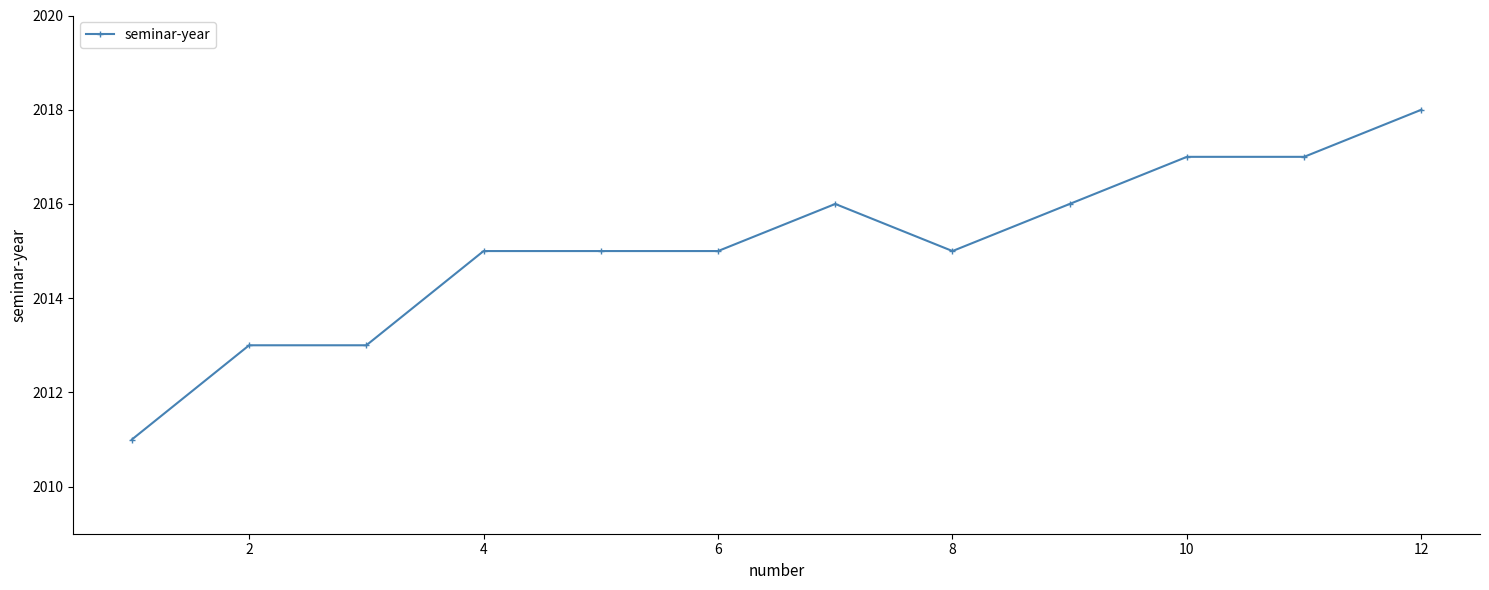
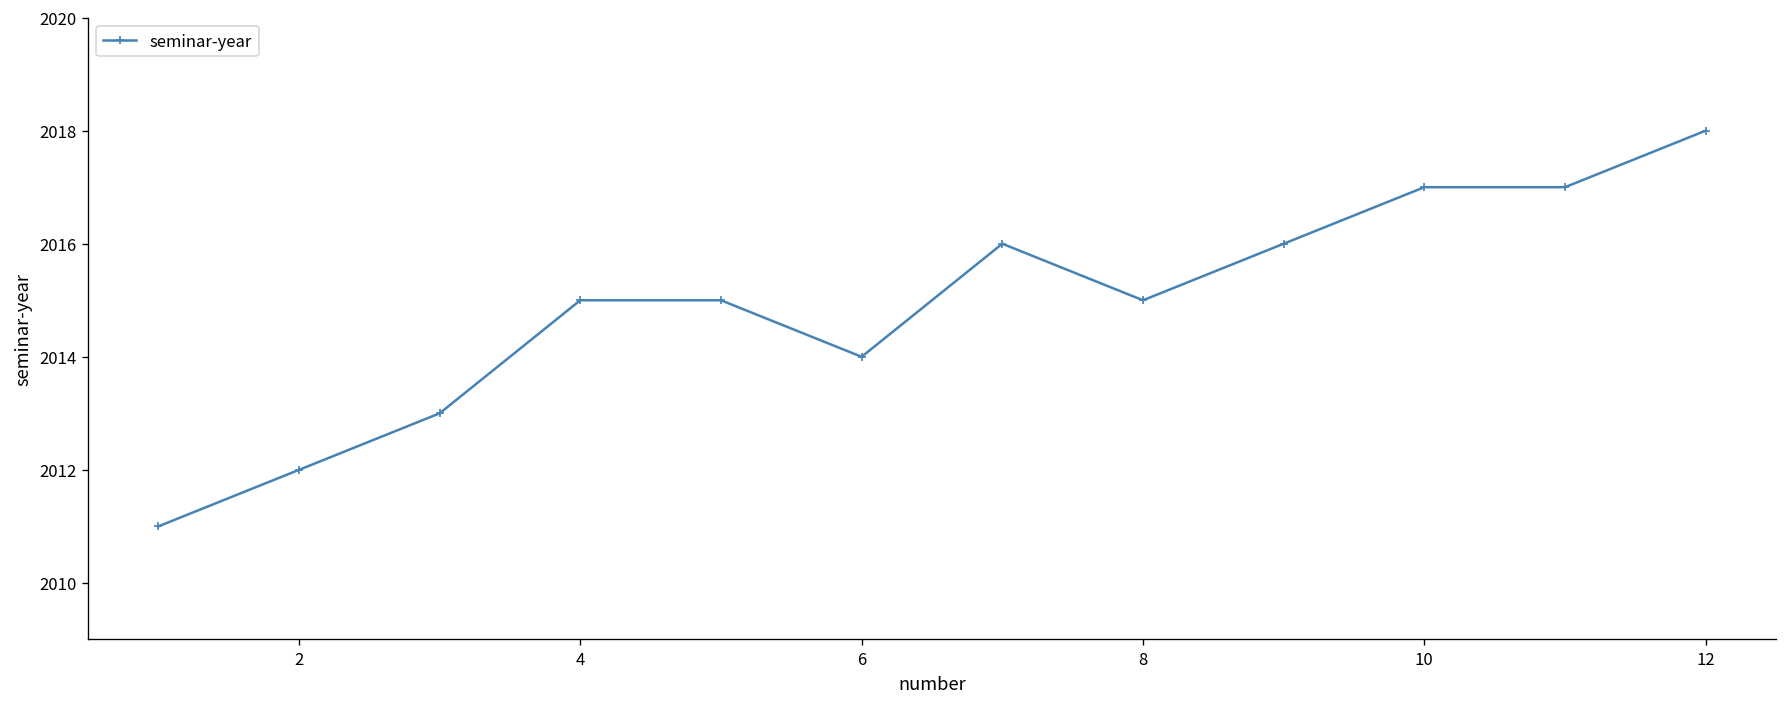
2: 2013 -> 2012
6: 2015 -> 2014
